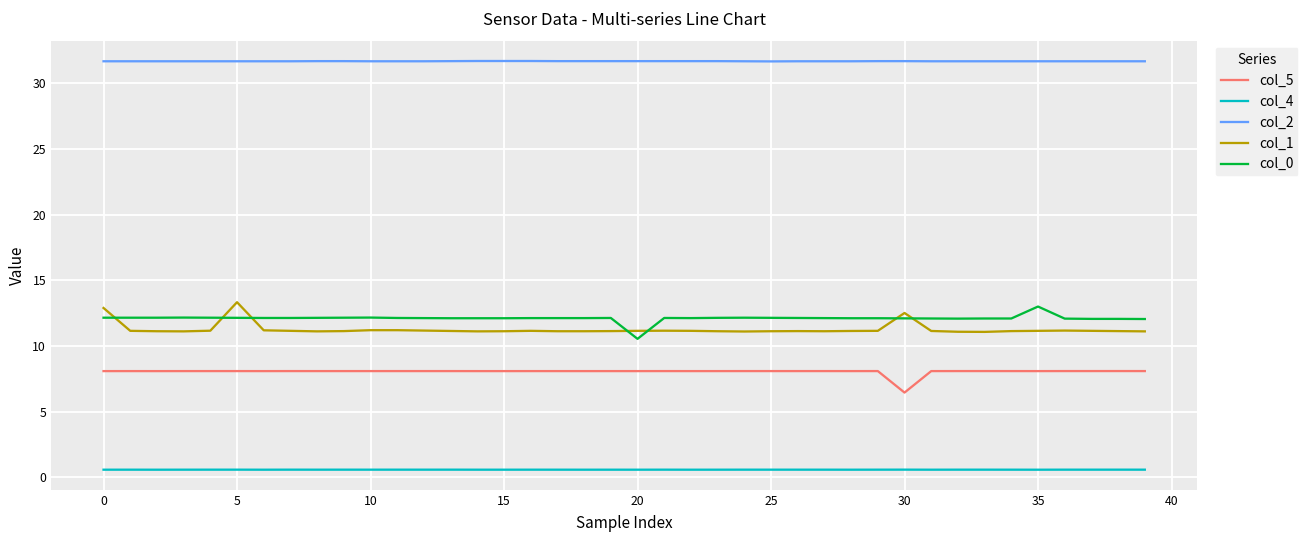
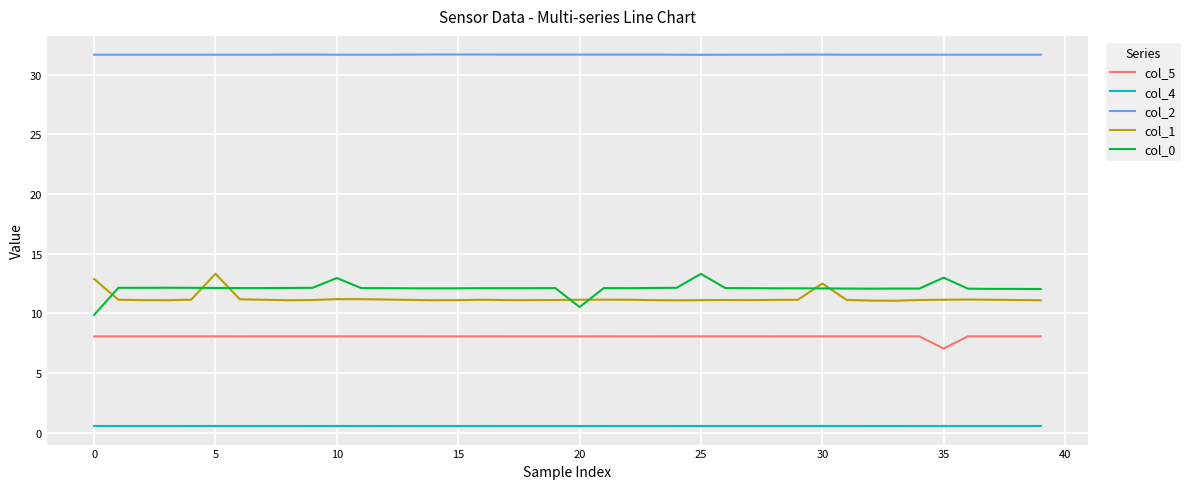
col_0, 0: 12.2 -> 9.9
col_0, 10: 12.2 -> 13.0
col_0, 25: 12.1 -> 13.3
col_5, 30: 6.4 -> 8.1
col_5, 35: 8.1 -> 7.1
